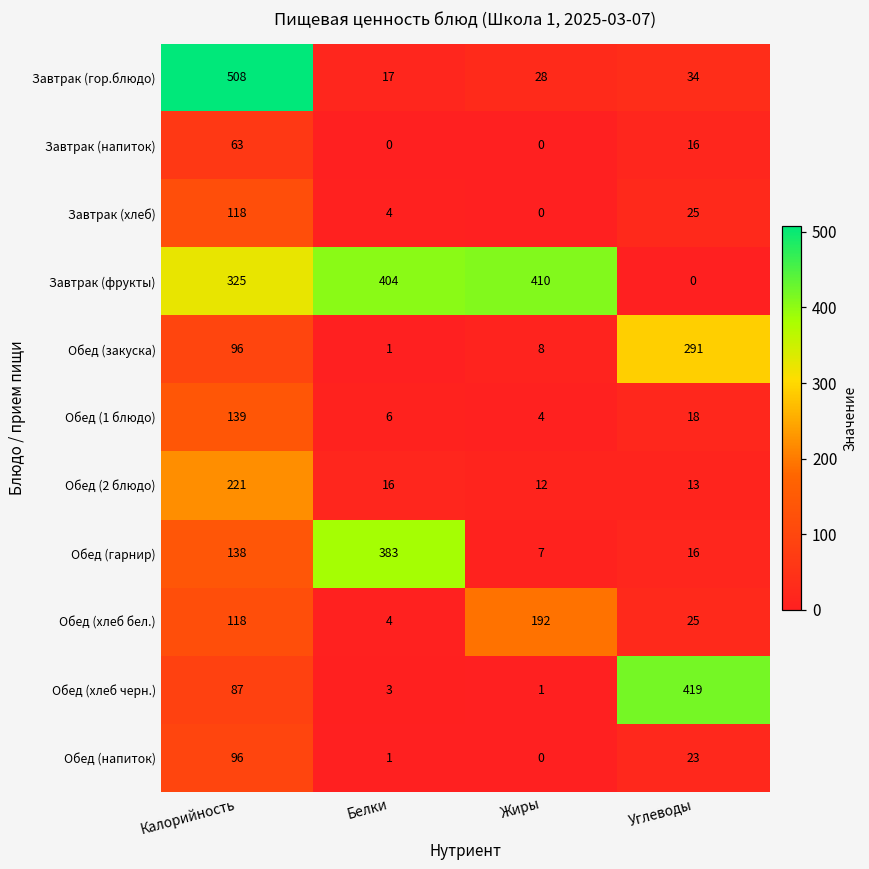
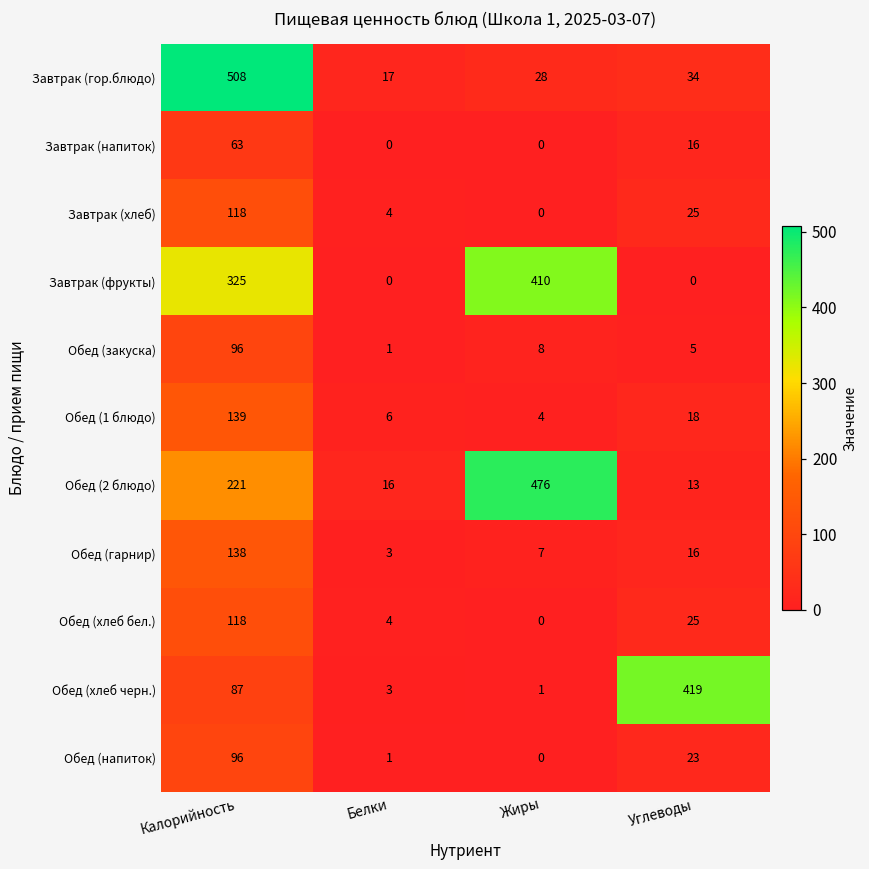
Завтрак (фрукты), Белки: 404 -> 0
Обед (закуска), Углеводы: 291 -> 5
Обед (2 блюдо), Жиры: 12 -> 476
Обед (гарнир), Белки: 383 -> 3
Обед (хлеб бел.), Жиры: 192 -> 0
